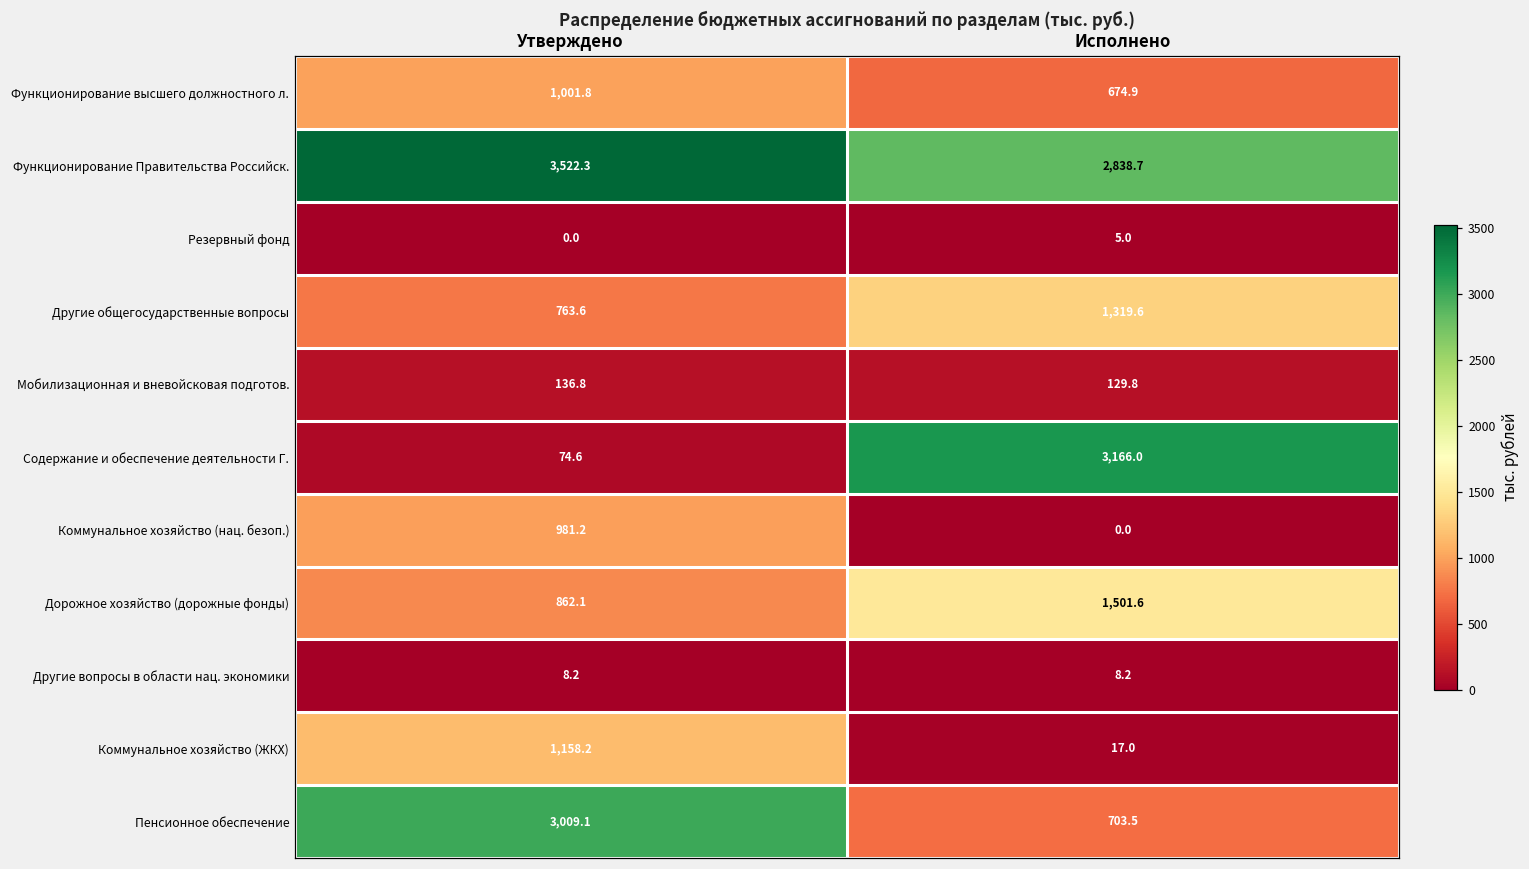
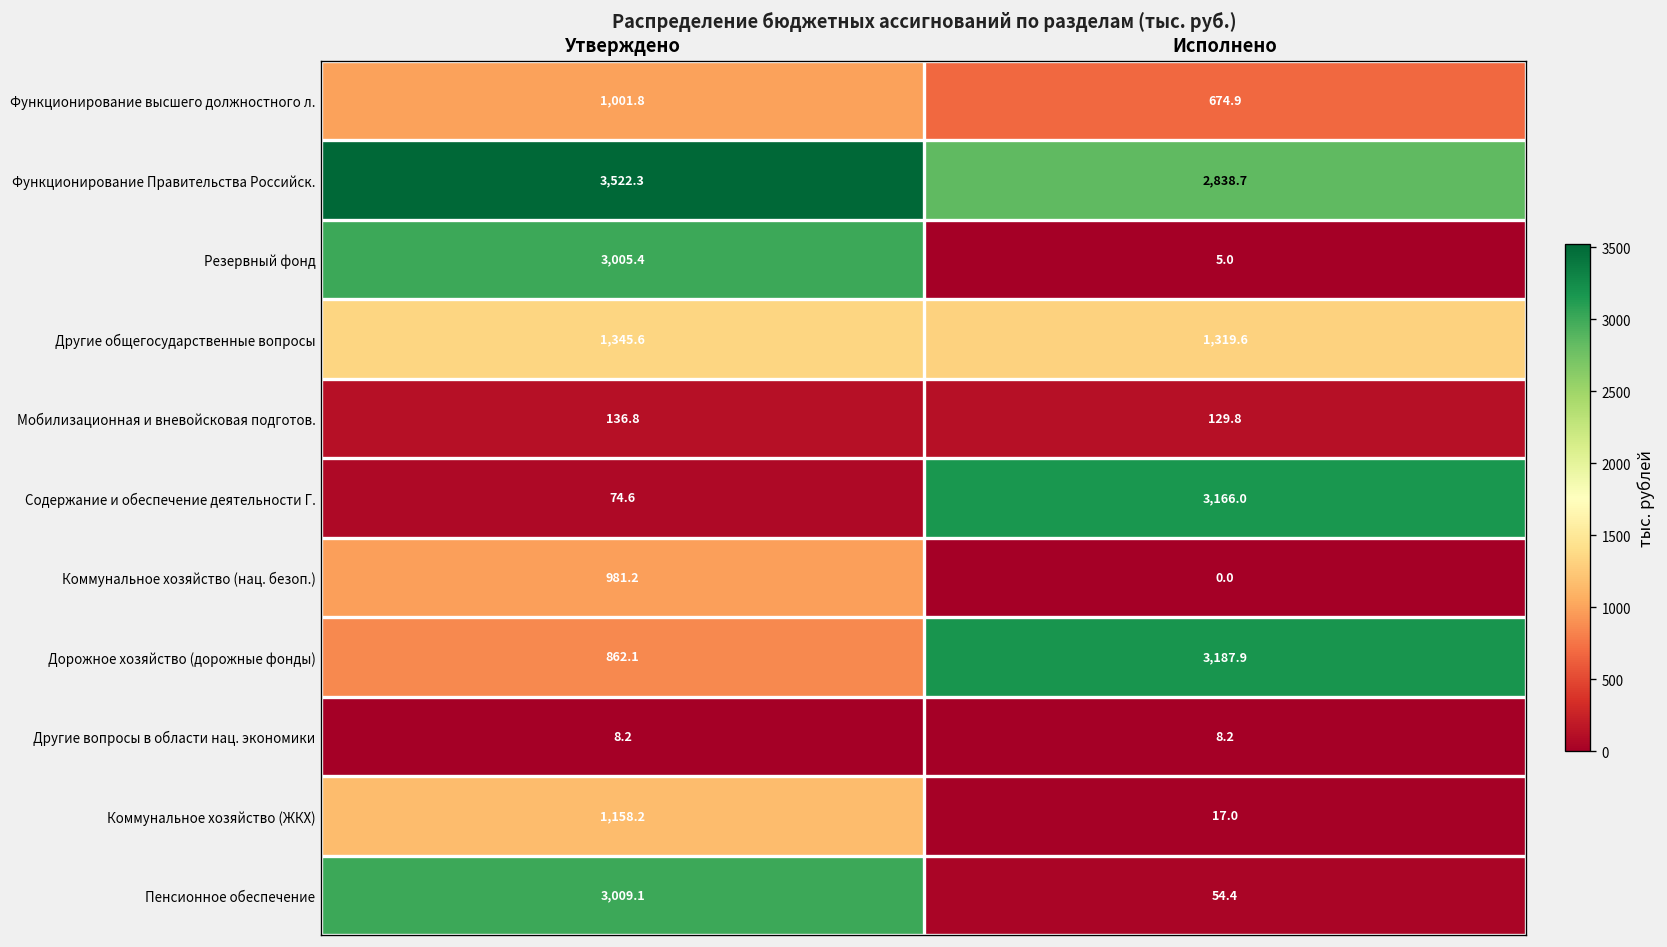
Резервный фонд, Утверждено: 0.0 -> 3,005.4
Другие общегосударственные вопросы, Утверждено: 763.6 -> 1,345.6
Дорожное хозяйство (дорожные фонды), Исполнено: 1,501.6 -> 3,187.9
Пенсионное обеспечение, Исполнено: 703.5 -> 54.4
